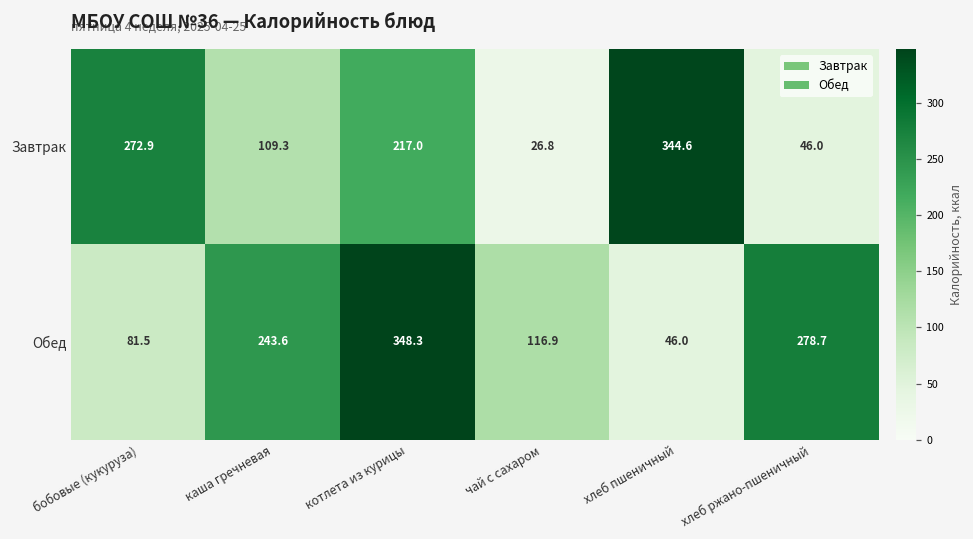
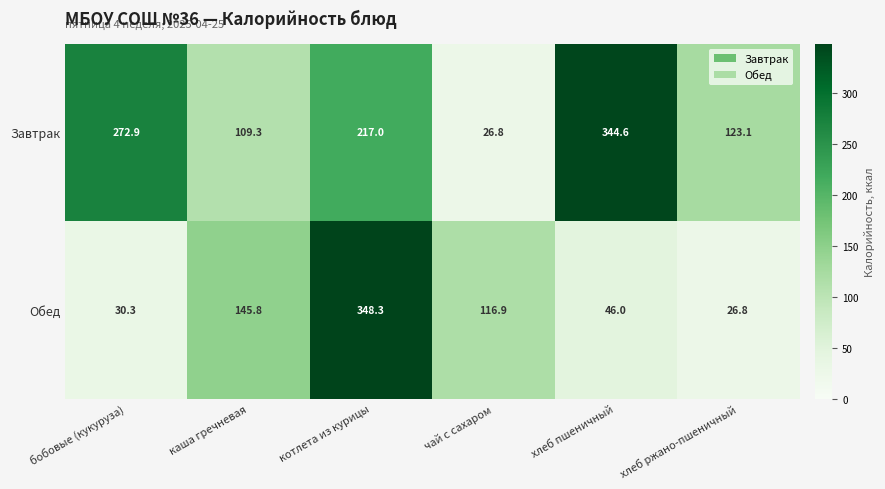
Завтрак, хлеб ржано-пшеничный: 46.0 -> 123.1
Обед, бобовые (кукуруза): 81.5 -> 30.3
Обед, каша гречневая: 243.6 -> 145.8
Обед, хлеб ржано-пшеничный: 278.7 -> 26.8
